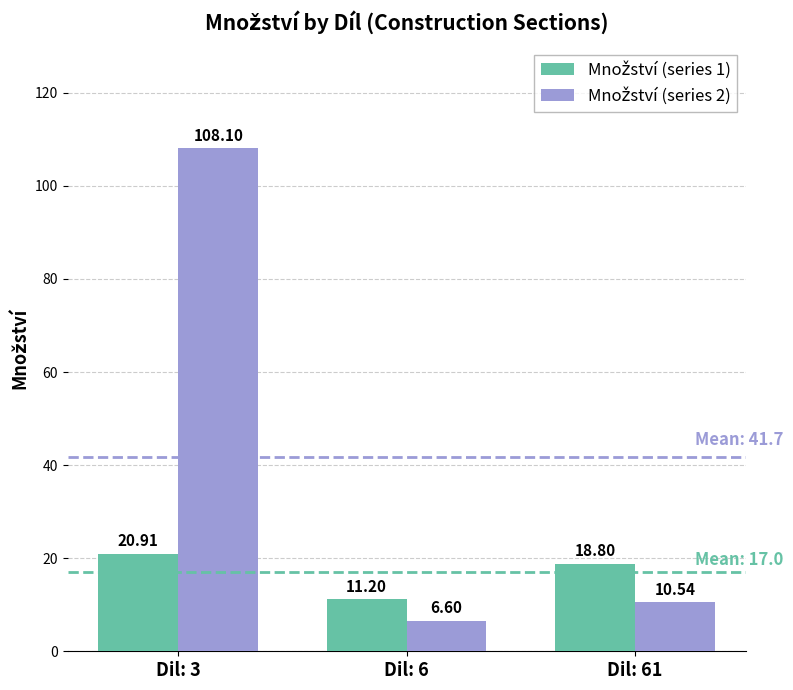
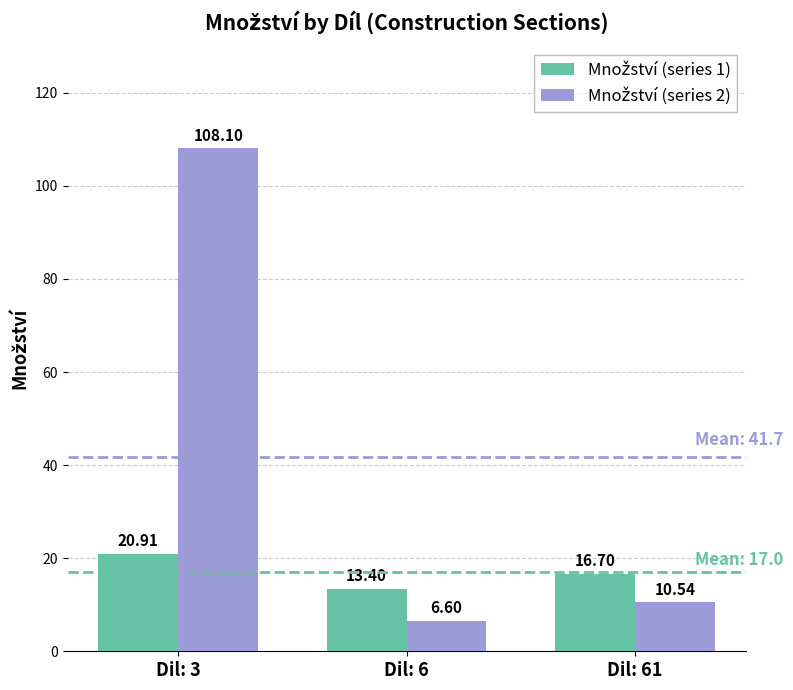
Množství (series 1), Dil: 6: 11.20 -> 13.40
Množství (series 1), Dil: 61: 18.80 -> 16.70
